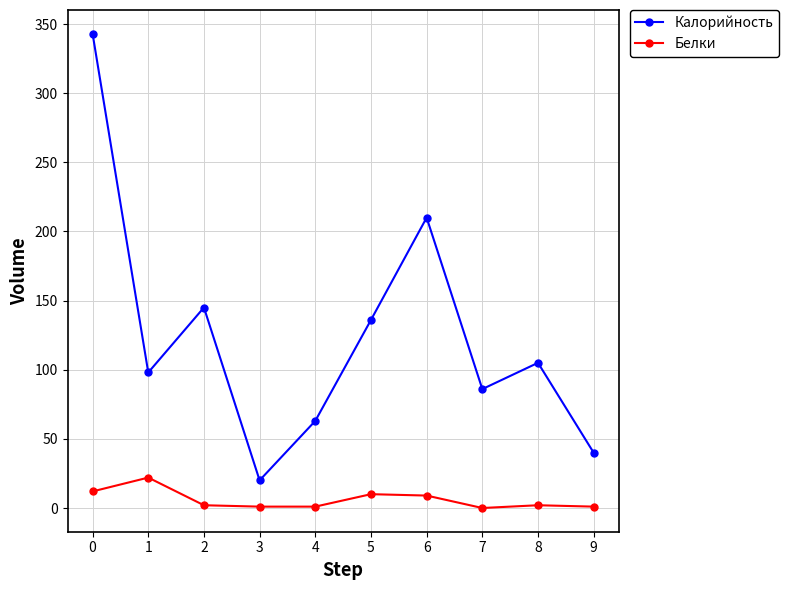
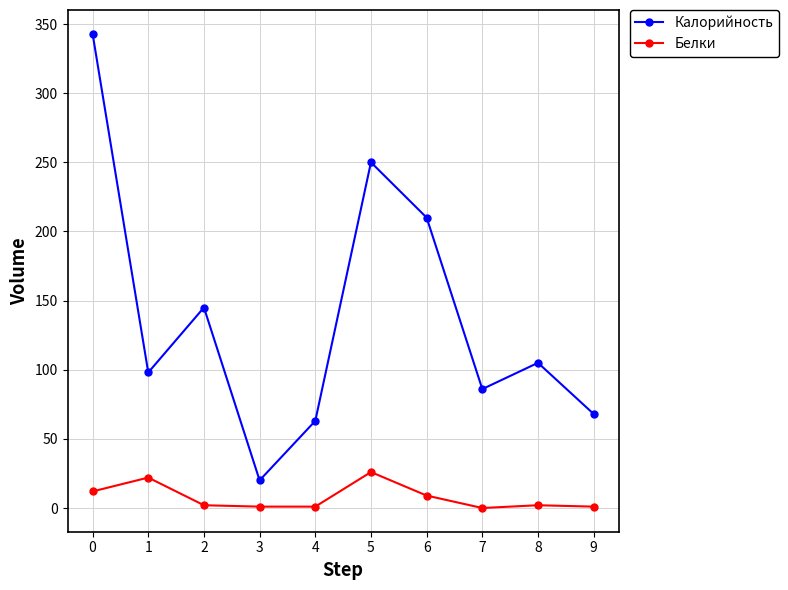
Калорийность, 5: 136 -> 250
Белки, 5: 10 -> 26
Калорийность, 9: 40 -> 68
